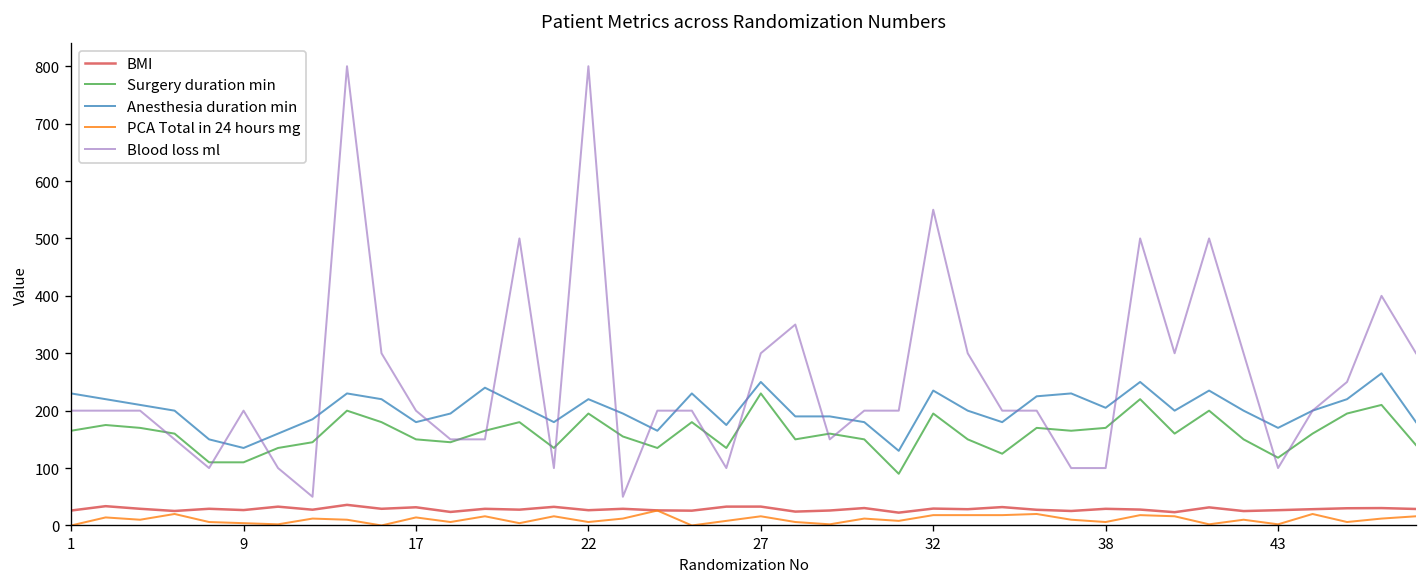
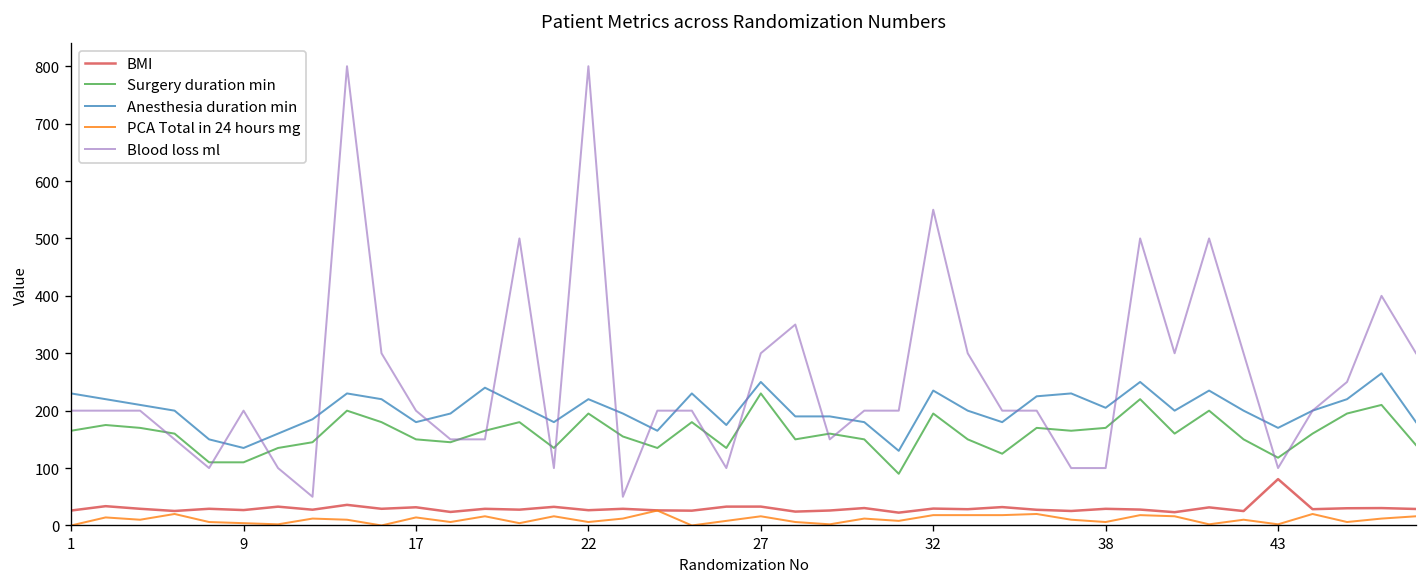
BMI, 43: 30 -> 80
